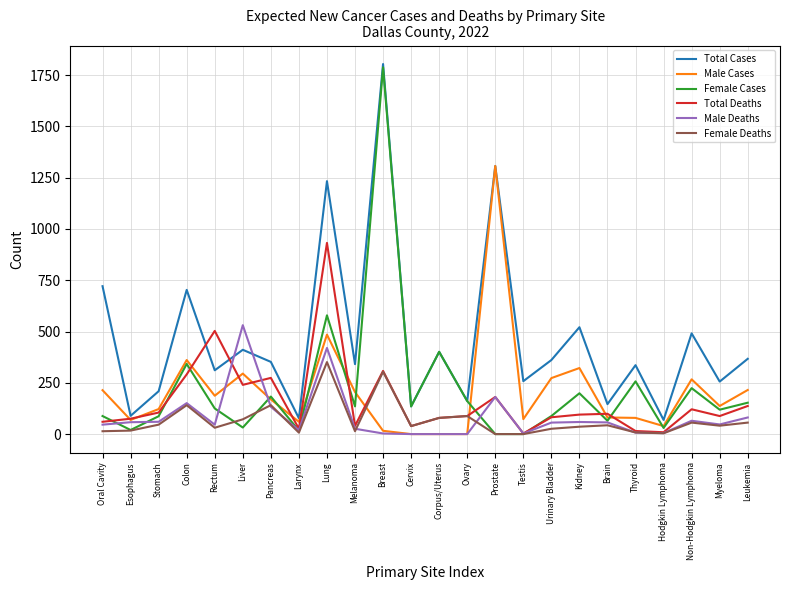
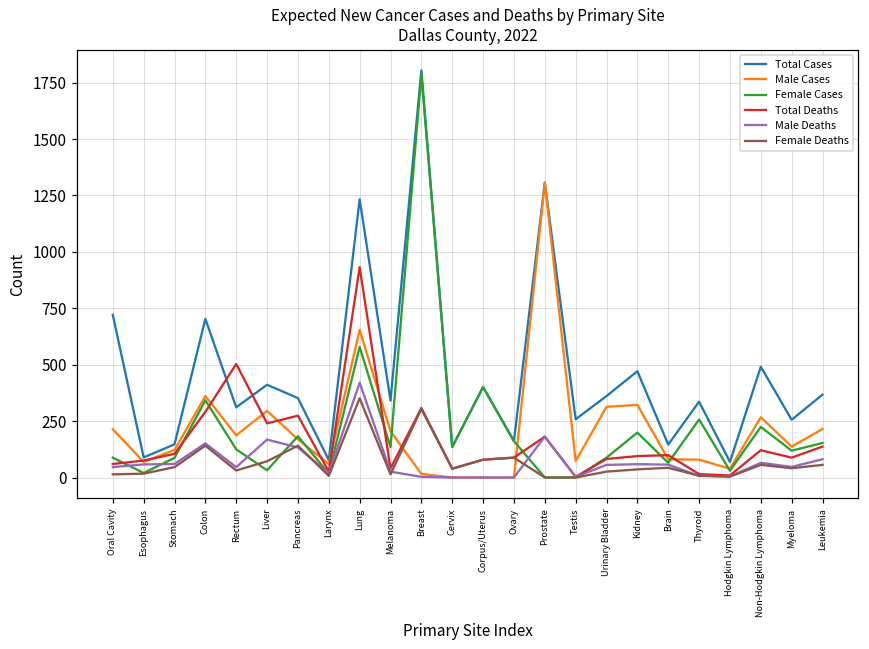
Total Cases, Stomach: 210 -> 150
Male Deaths, Liver: 530 -> 170
Male Cases, Lung: 490 -> 650
Male Cases, Urinary Bladder: 270 -> 310
Total Cases, Kidney: 520 -> 470
